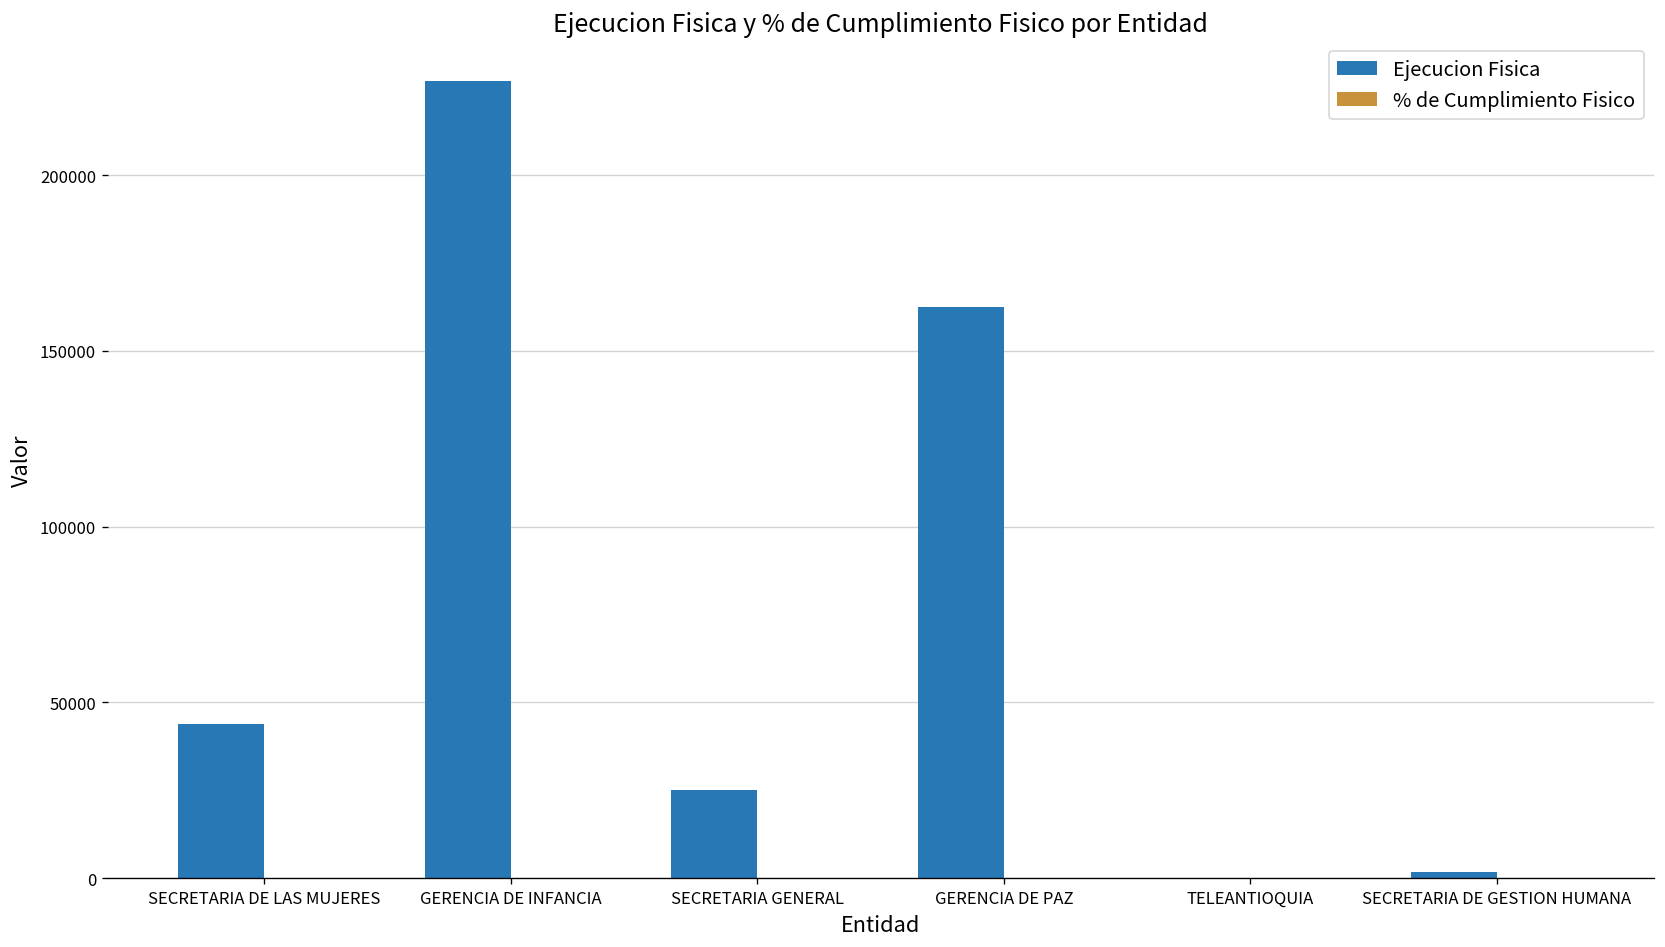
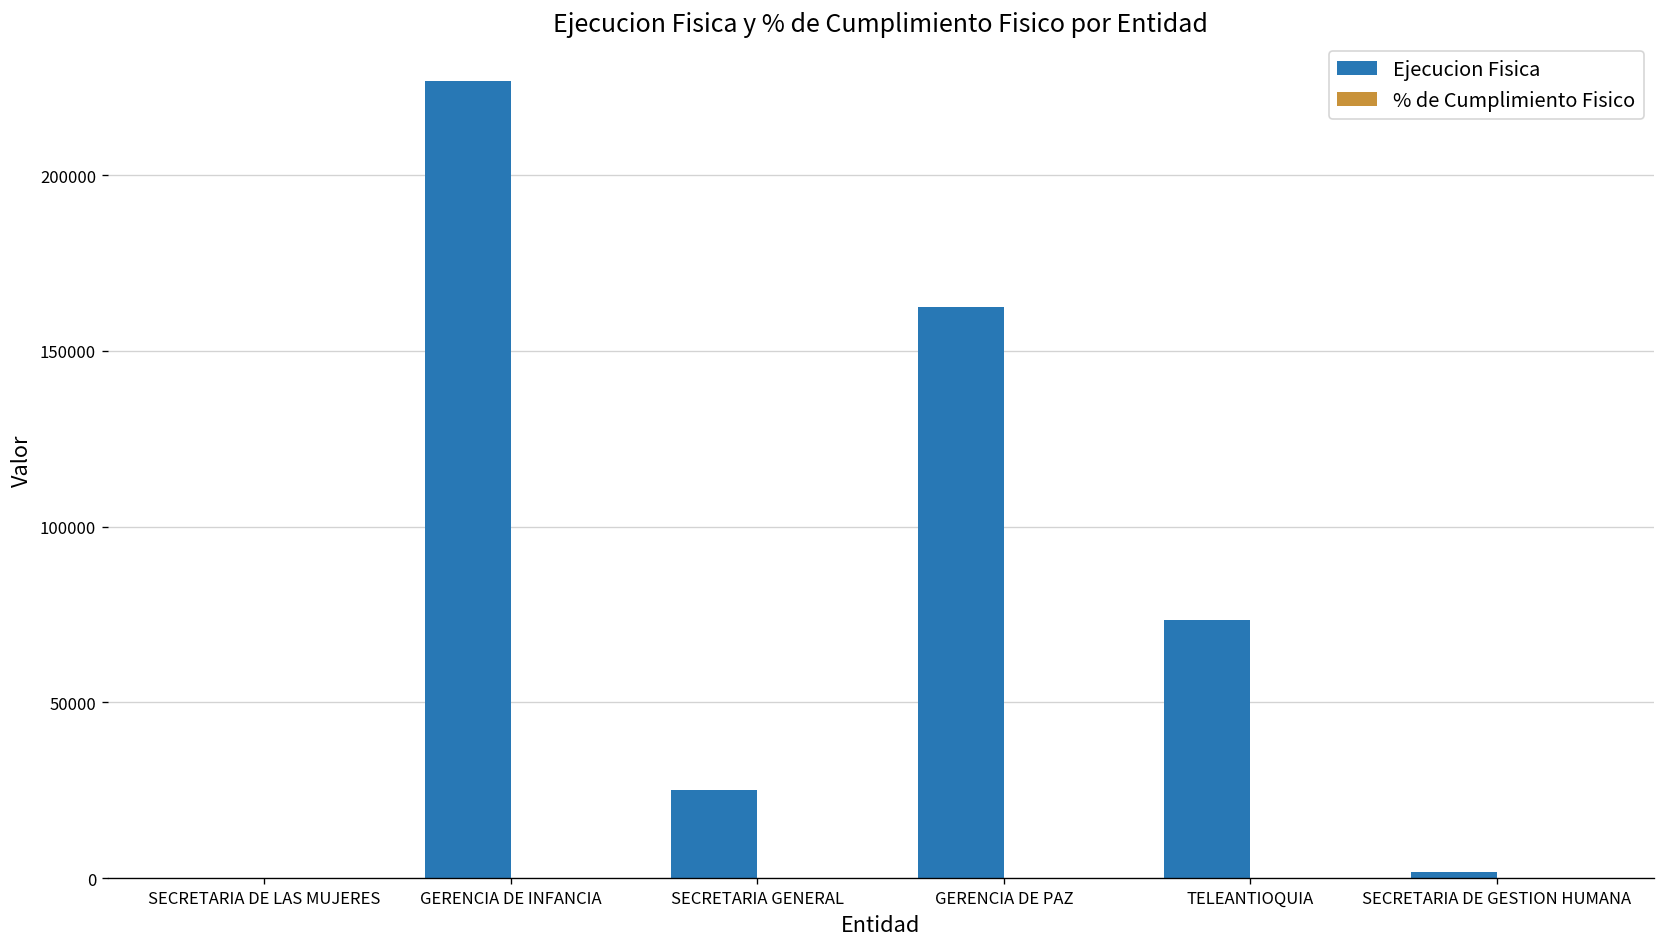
Ejecucion Fisica, SECRETARIA DE LAS MUJERES: 44000 -> 0
Ejecucion Fisica, TELEANTIOQUIA: 0 -> 74000
